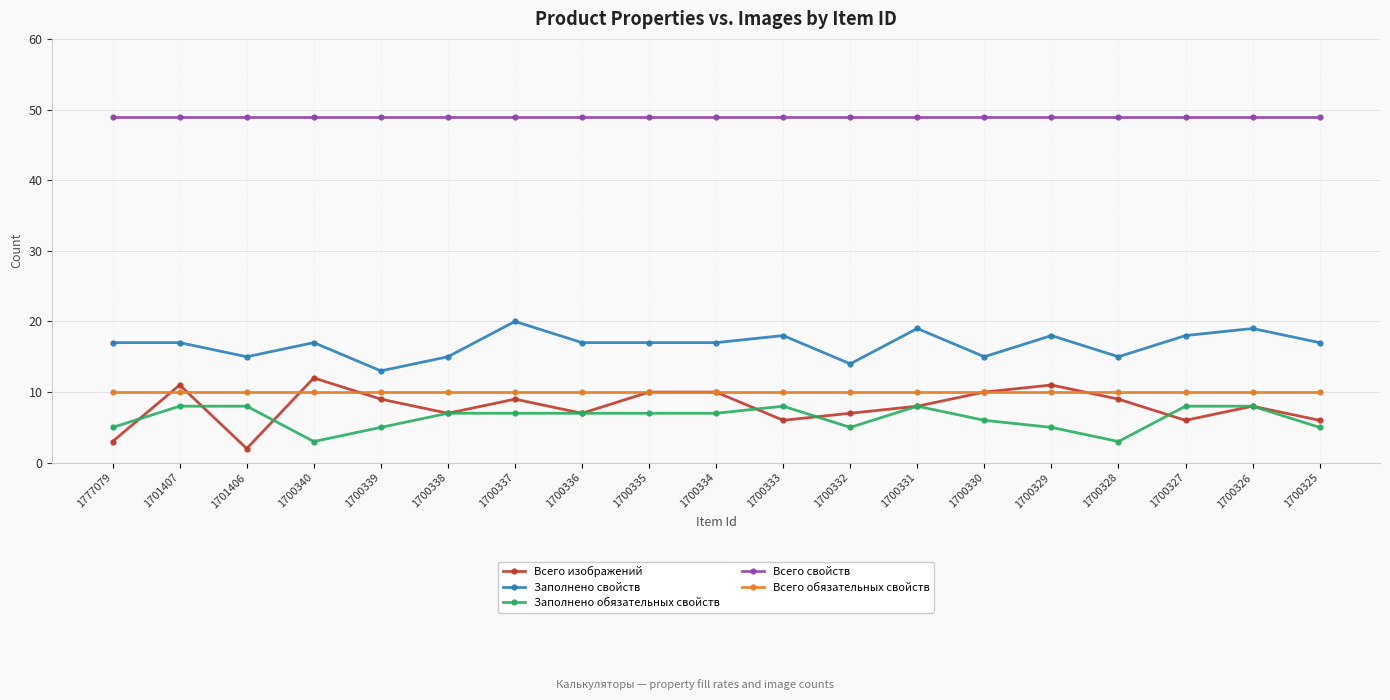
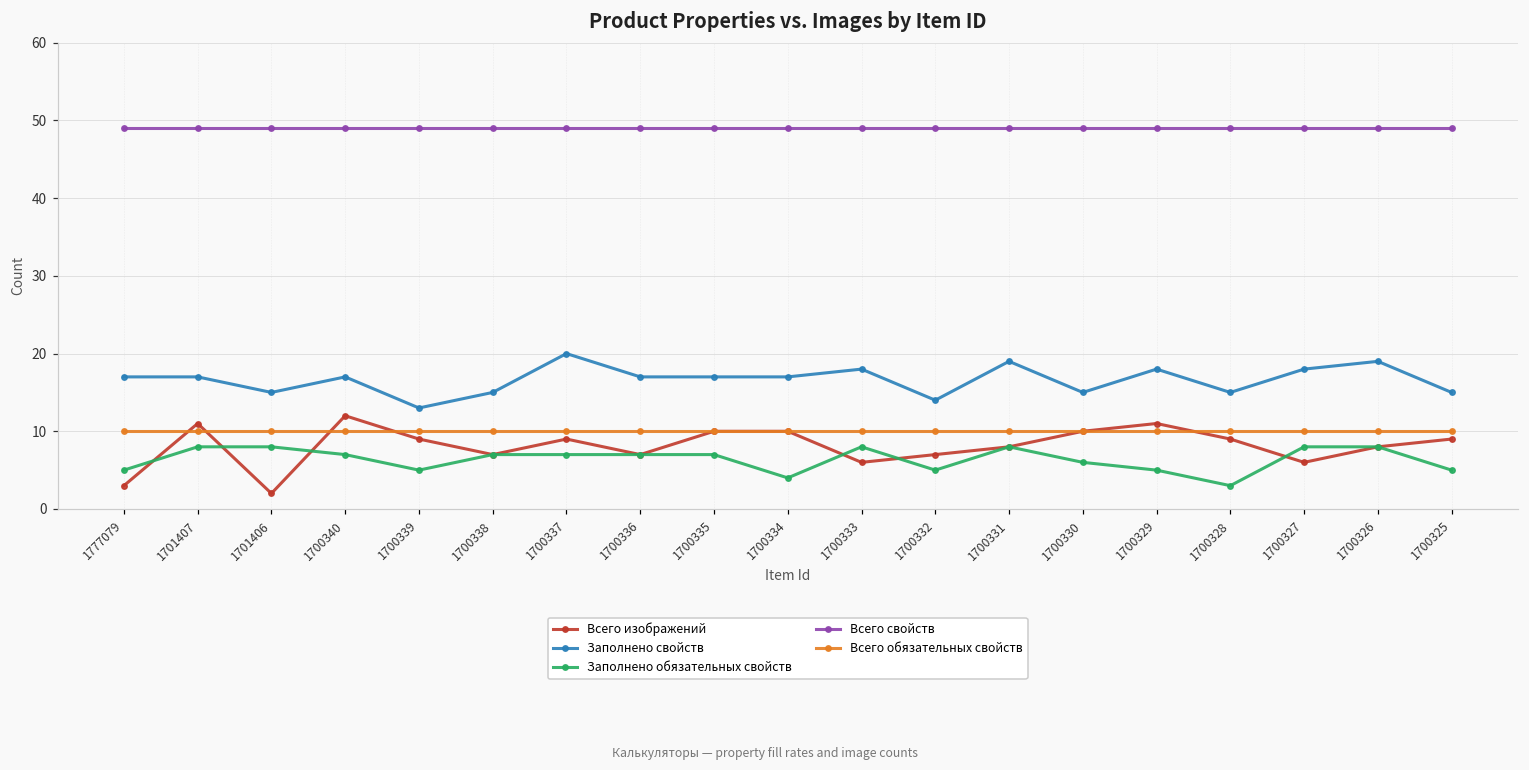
Заполнено обязательных свойств, 1700340: 3 -> 7
Заполнено обязательных свойств, 1700334: 7 -> 4
Всего изображений, 1700325: 6 -> 9
Заполнено свойств, 1700325: 17 -> 15
